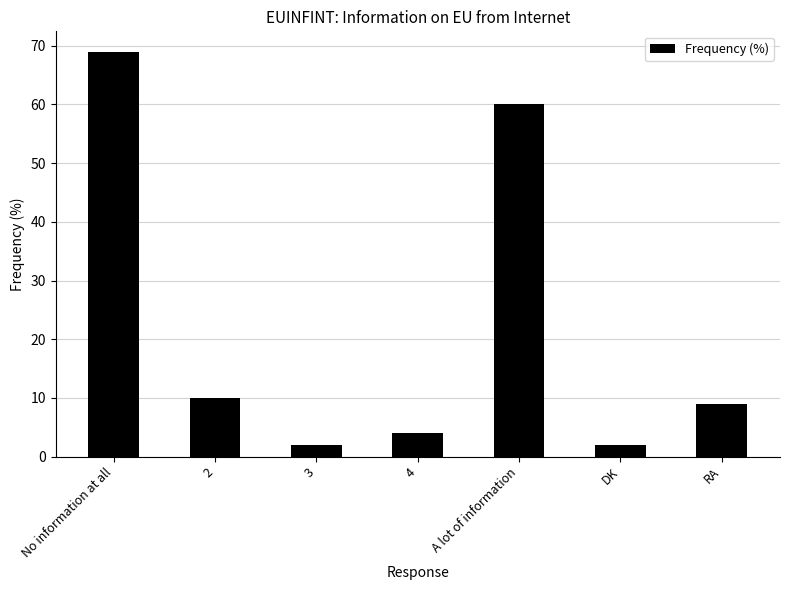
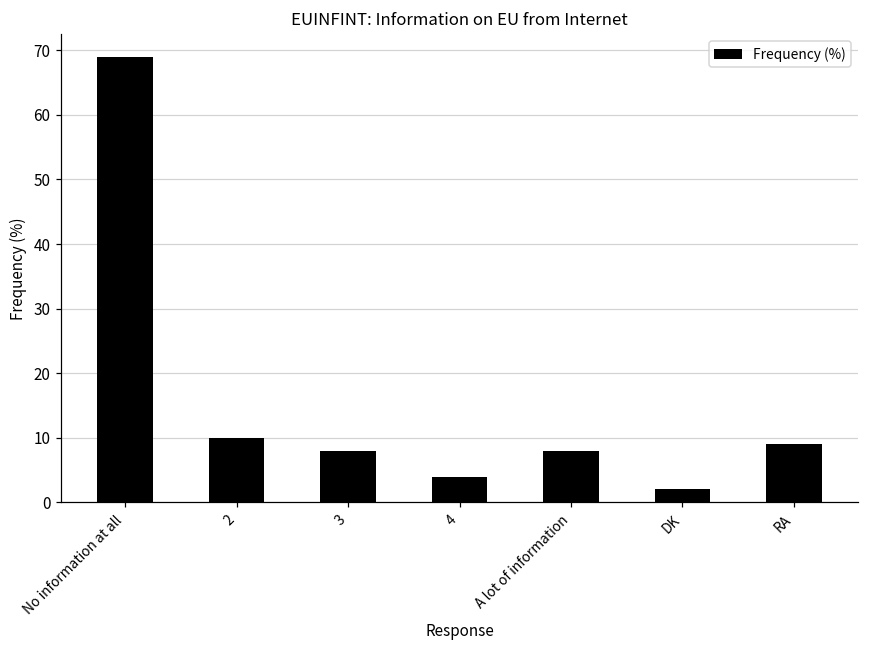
3: 2 -> 8
A lot of information: 60 -> 8
